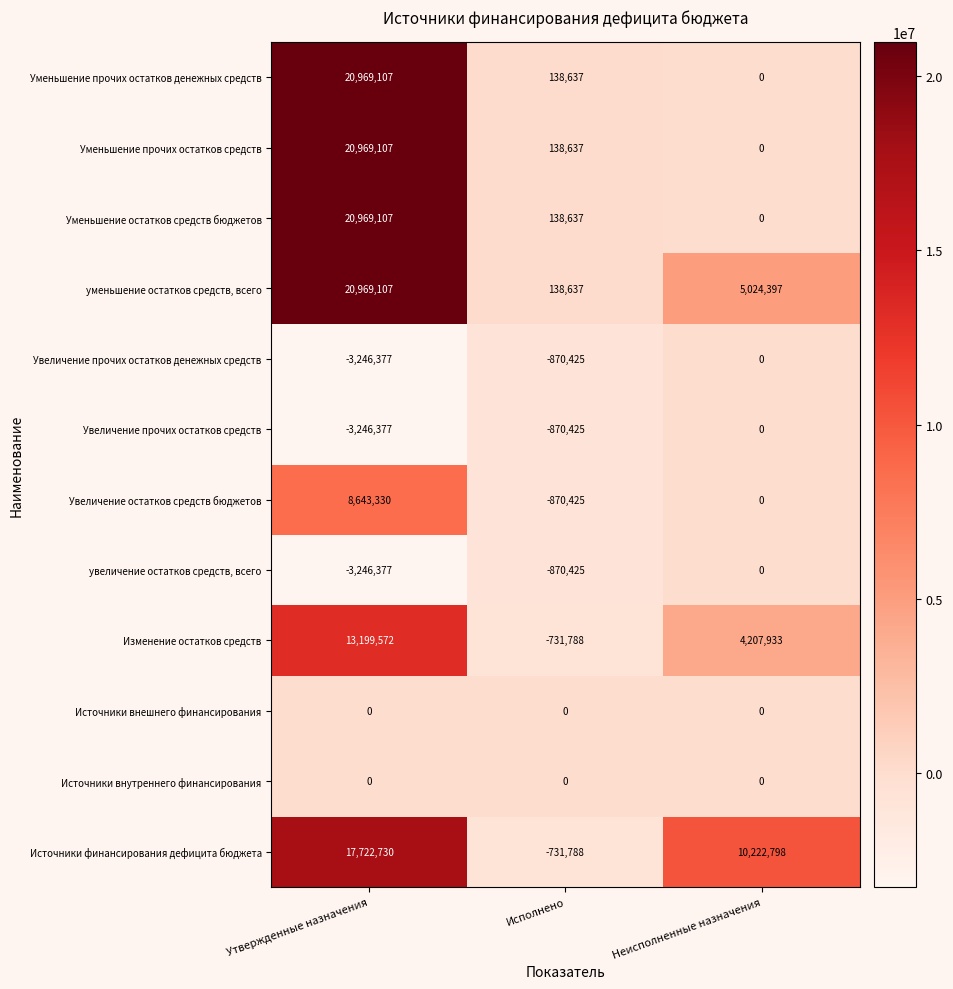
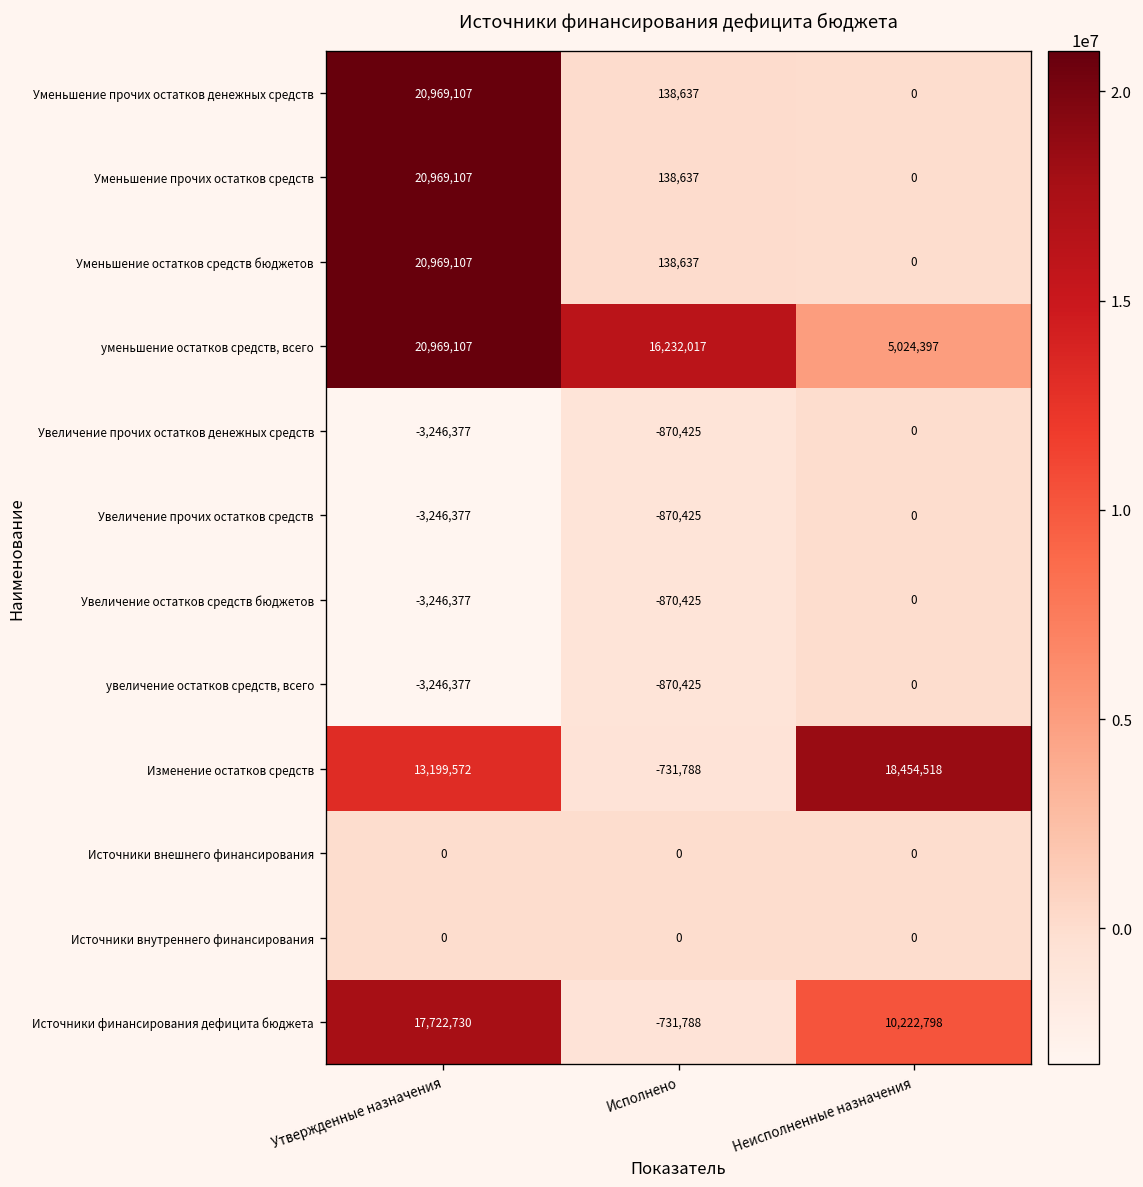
уменьшение остатков средств, всего, Исполнено: 138,637 -> 16,232,017
Увеличение остатков средств бюджетов, Утвержденные назначения: 8,643,330 -> -3,246,377
Изменение остатков средств, Неисполненные назначения: 4,207,933 -> 18,454,518
